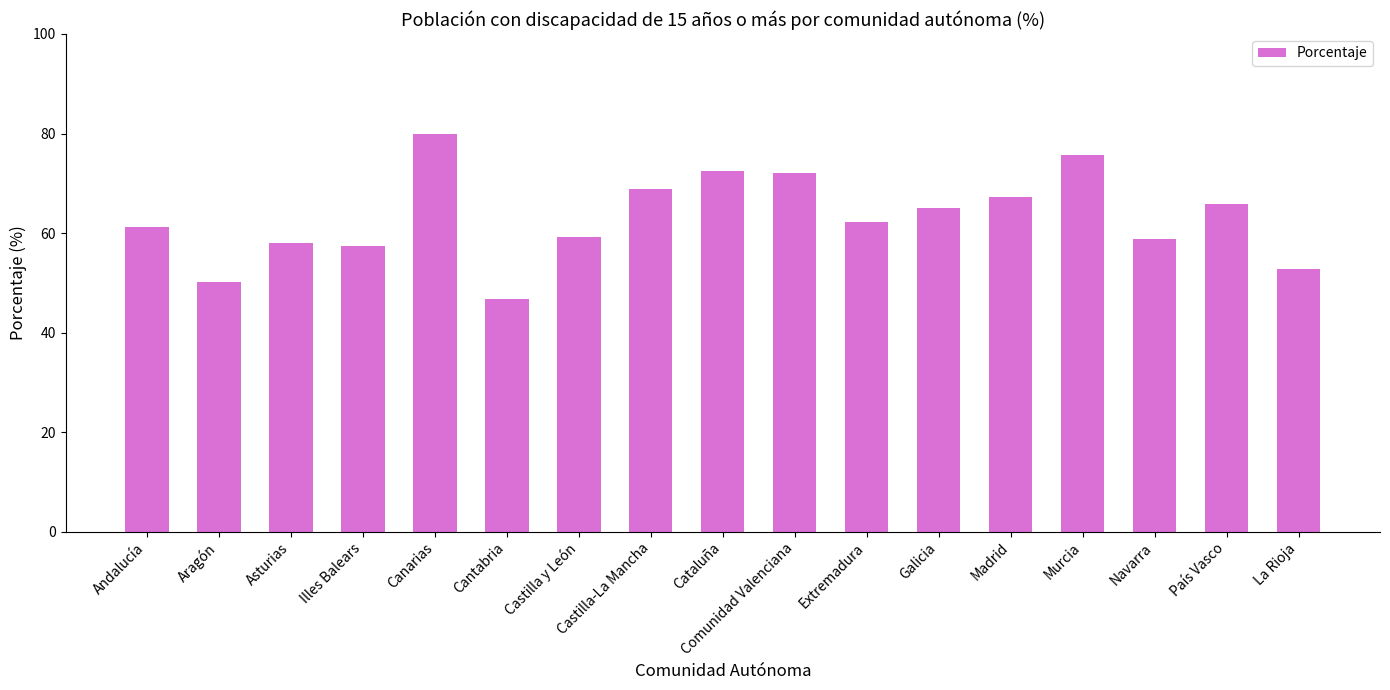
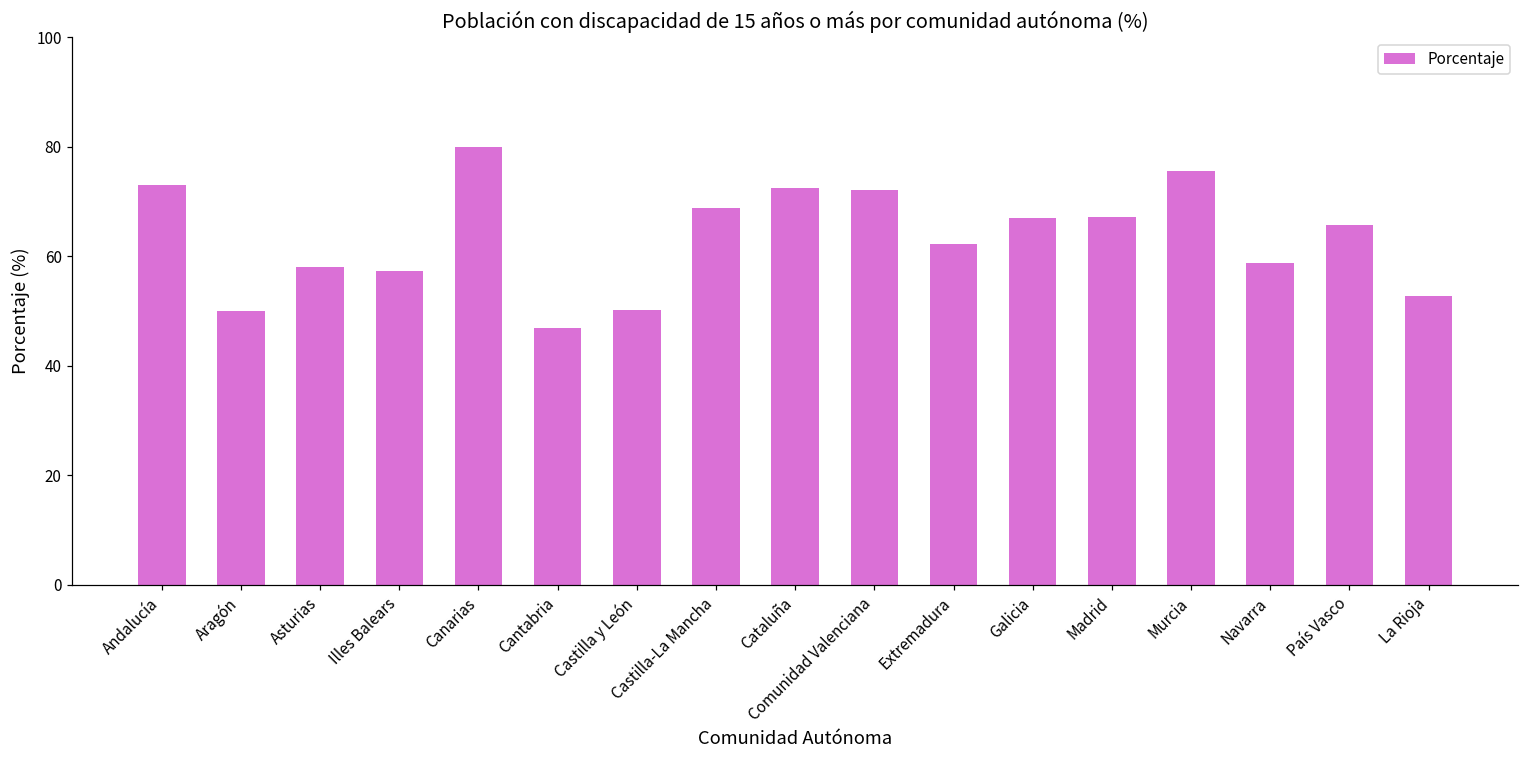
Andalucía: 61 -> 73
Castilla y León: 59 -> 50
Galicia: 65 -> 67
